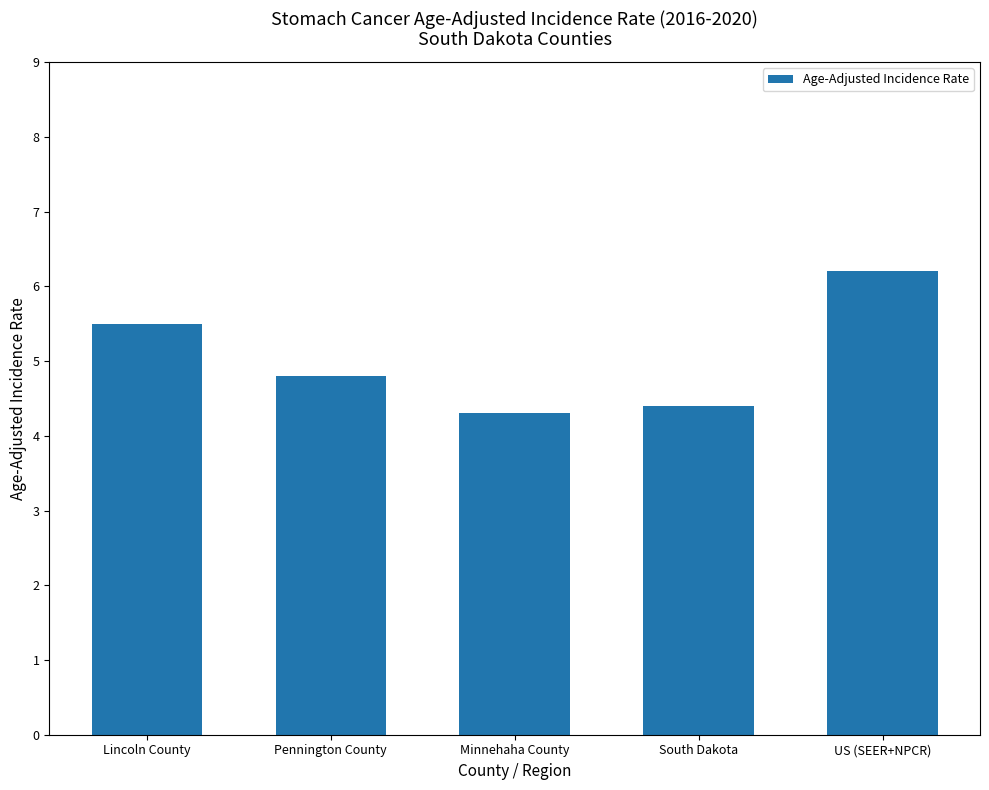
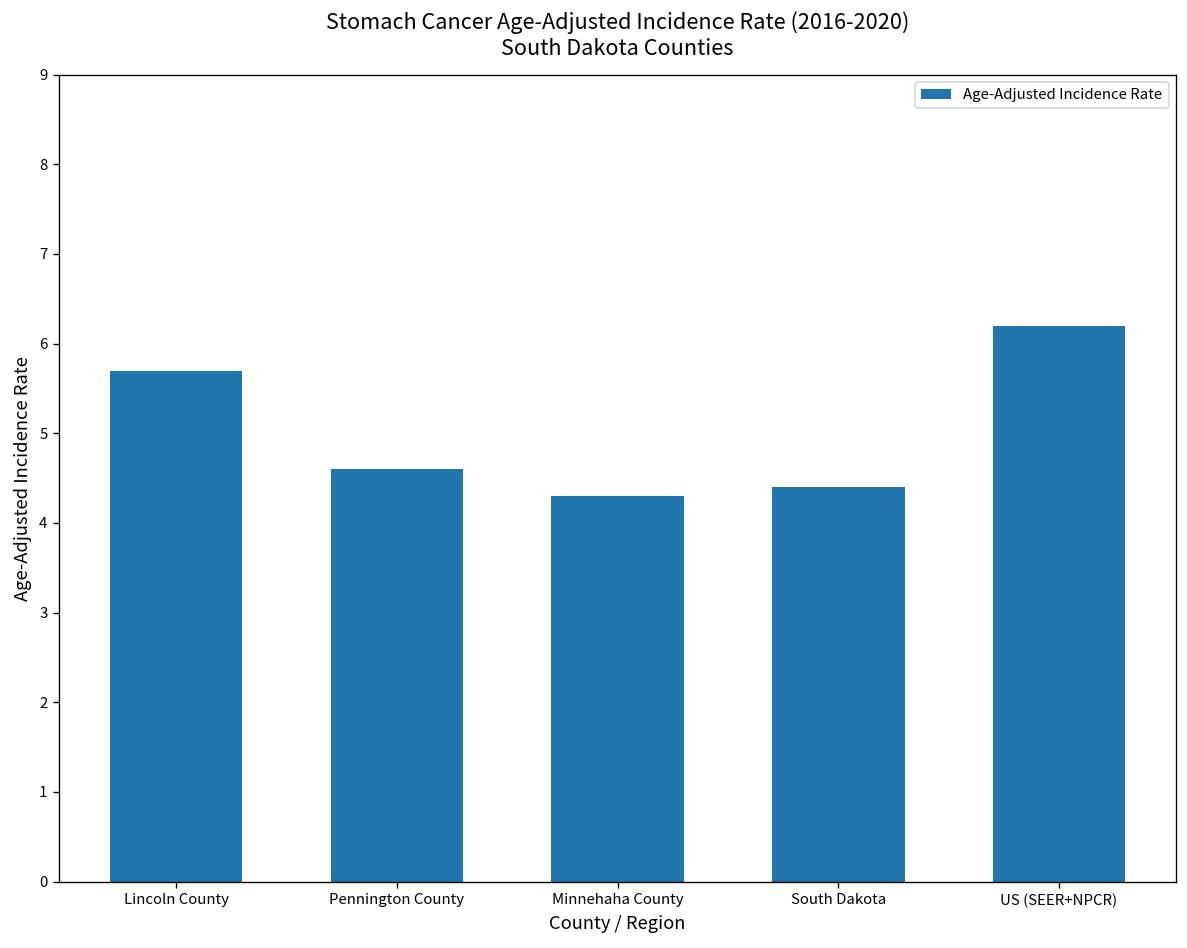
Lincoln County: 5.5 -> 5.7
Pennington County: 4.8 -> 4.6
